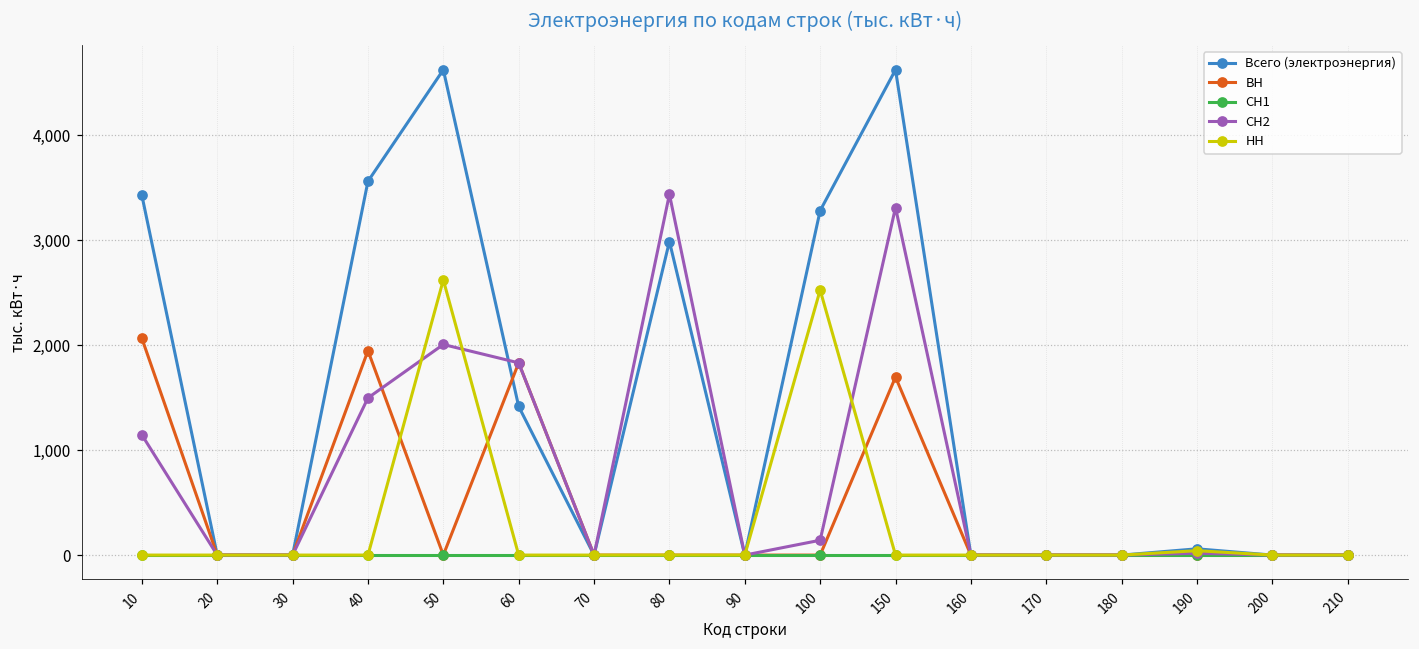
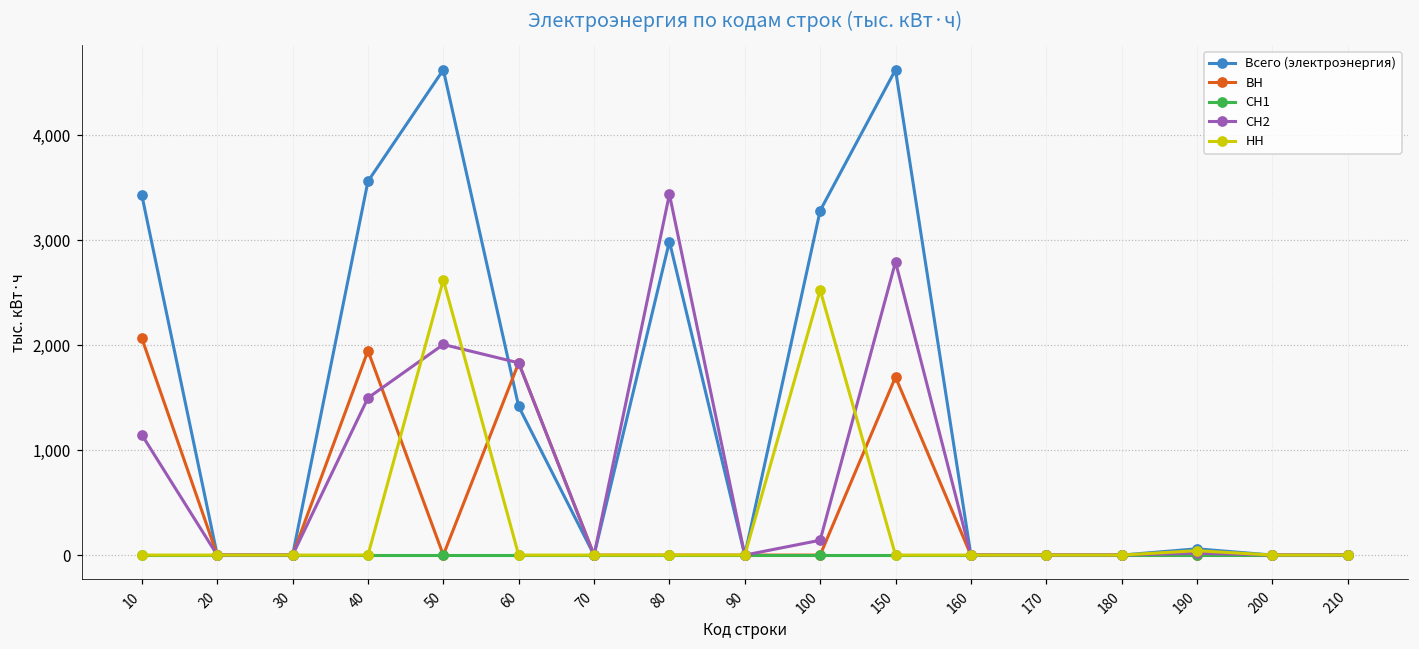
СН2, 150: 3,300 -> 2,800
